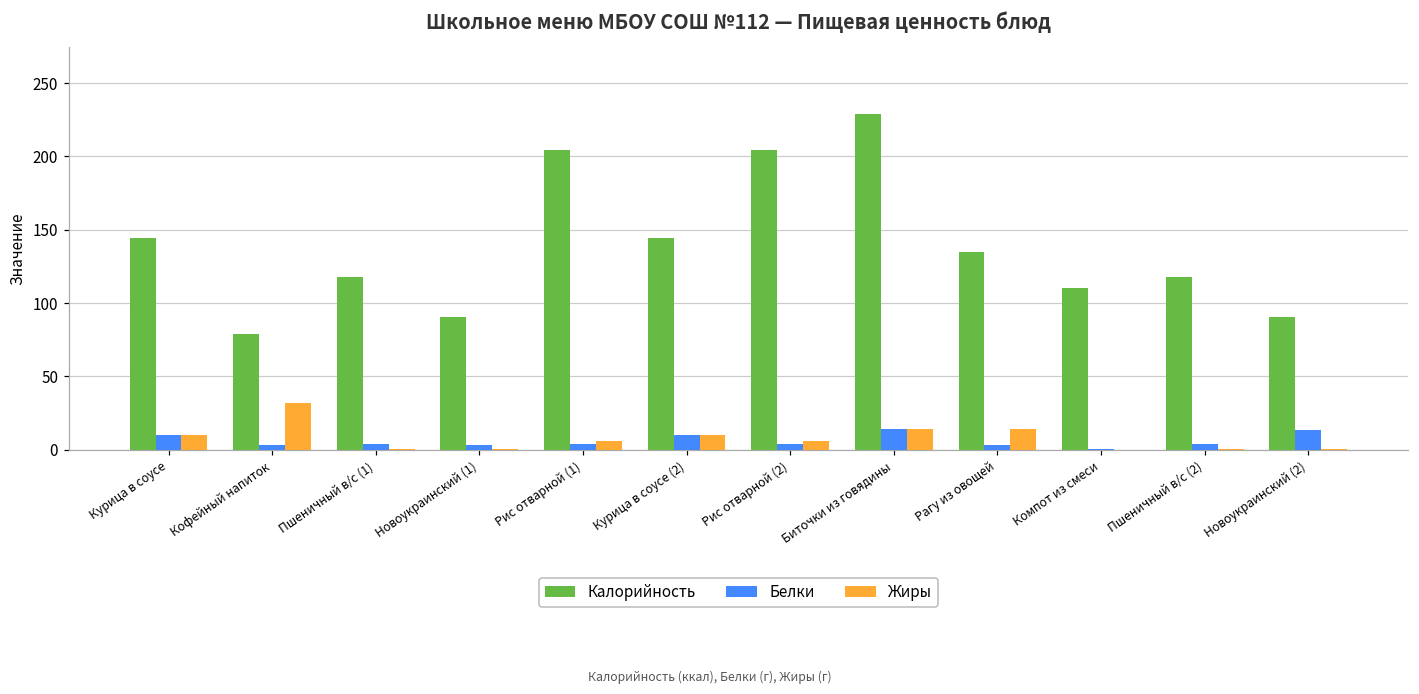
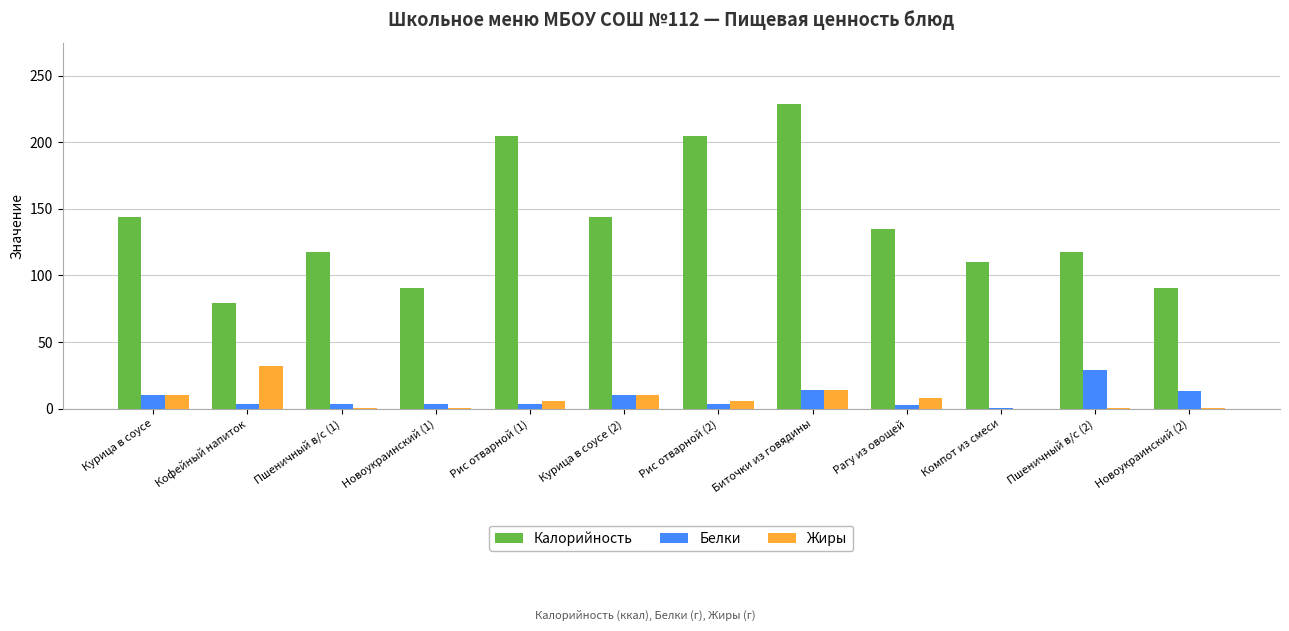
Жиры, Рагу из овощей: 14 -> 8
Белки, Пшеничный в/с (2): 4 -> 29
